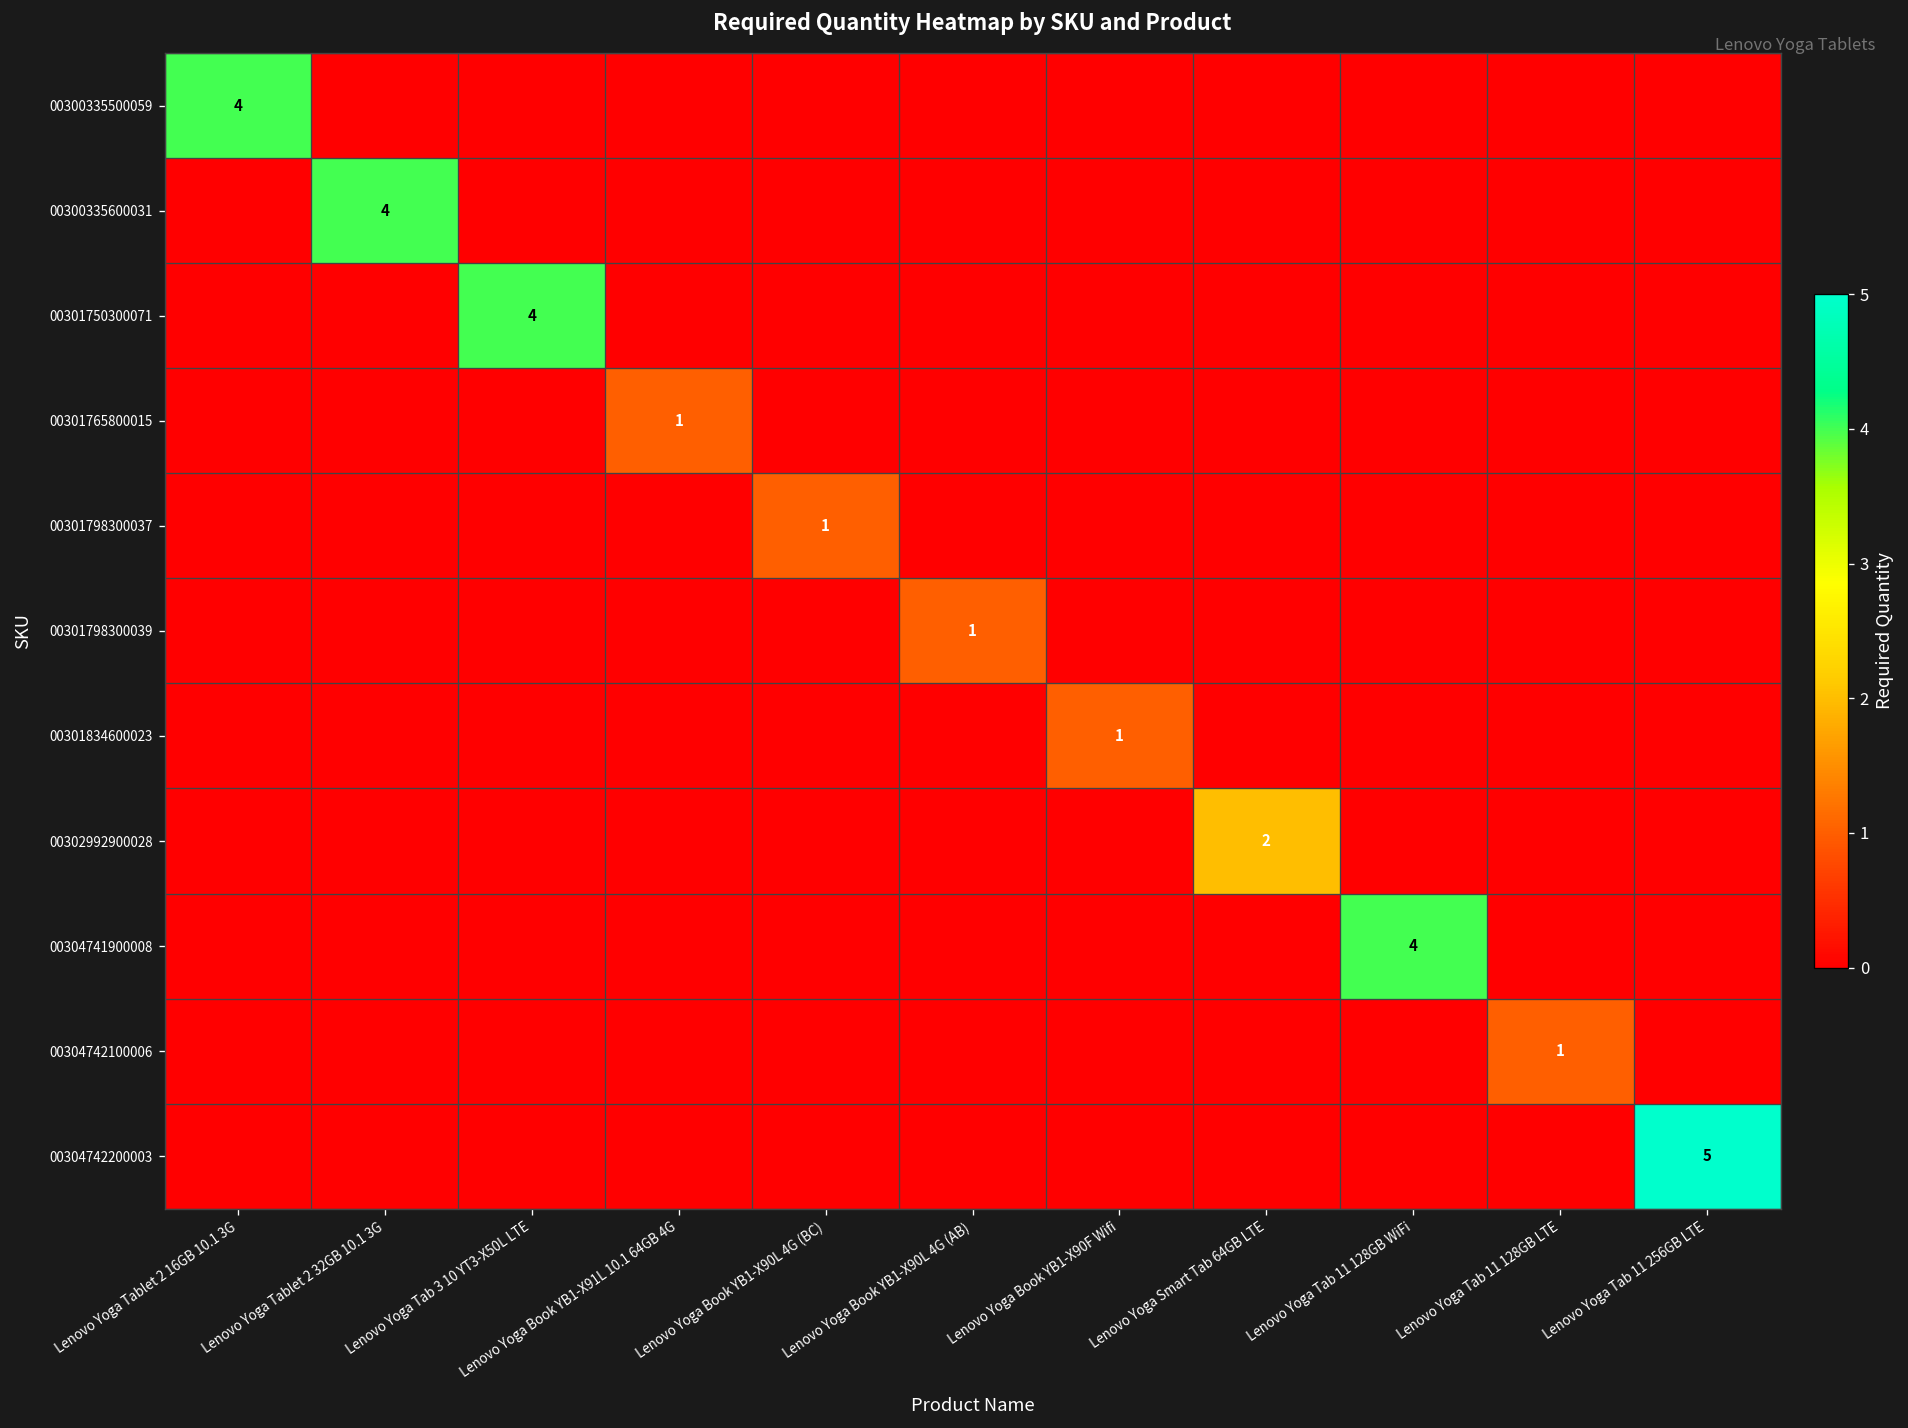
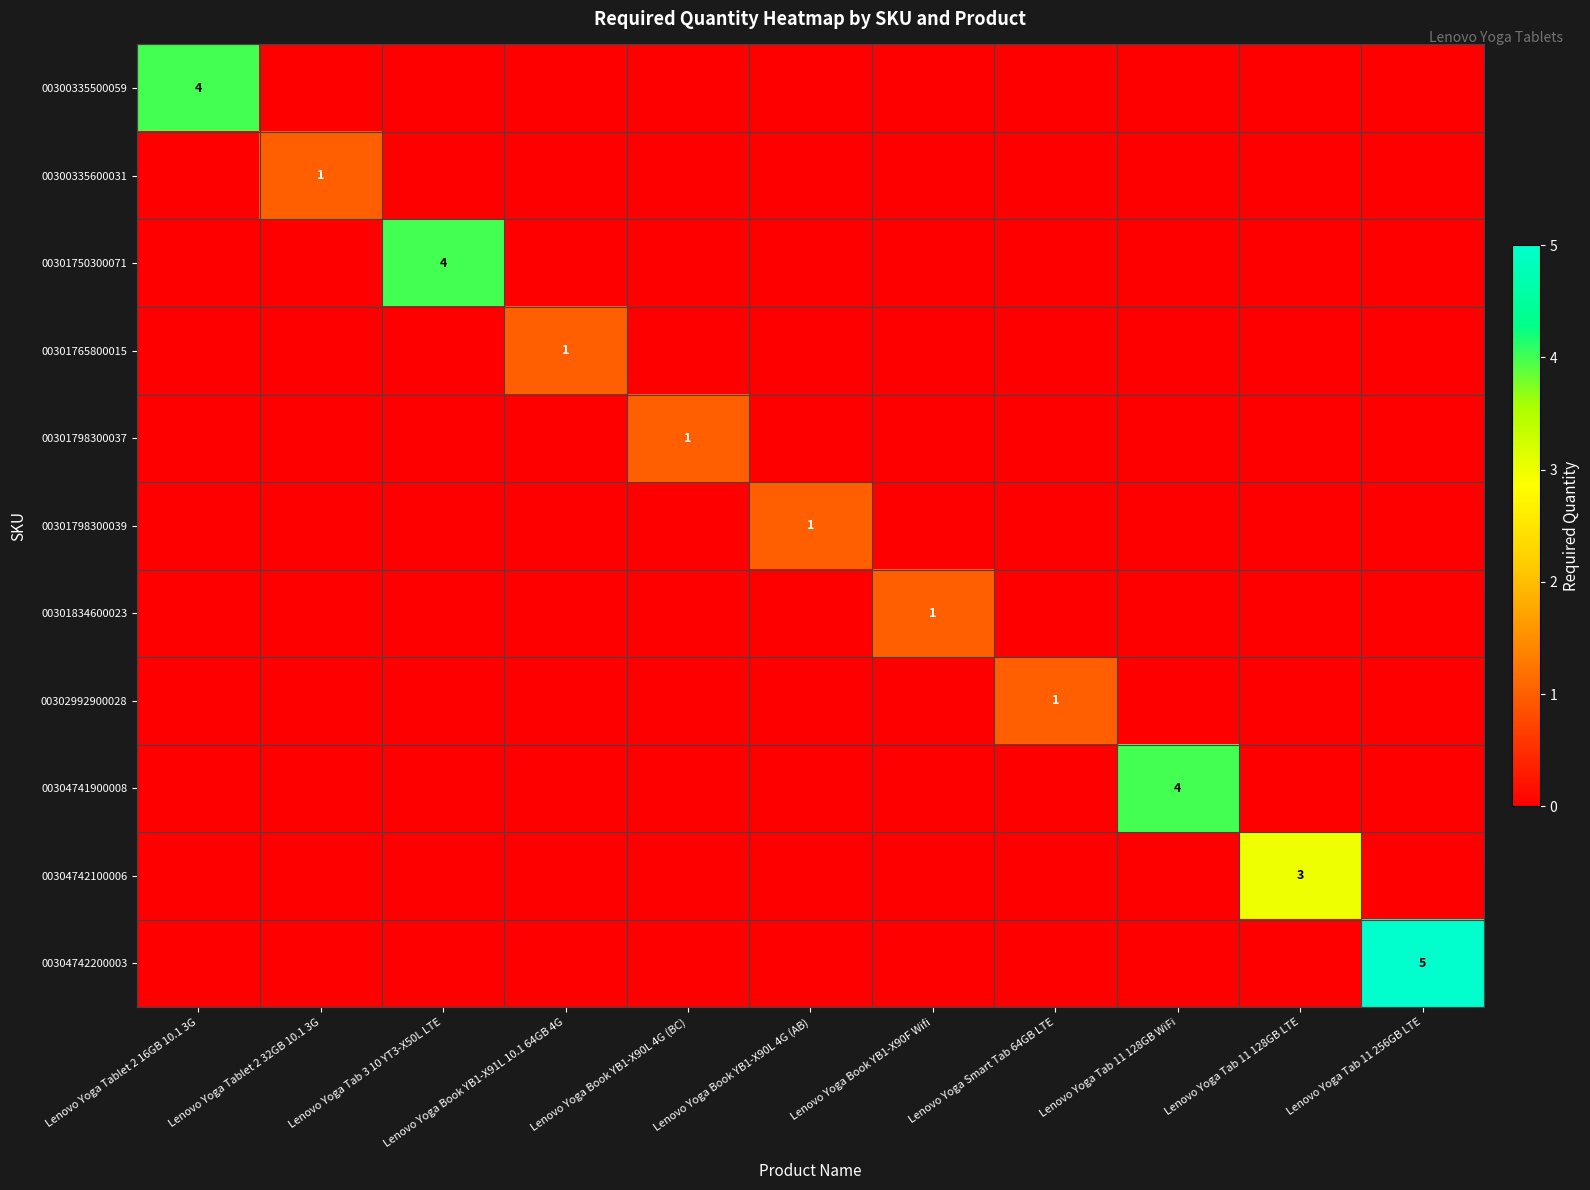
00300335600031, Lenovo Yoga Tablet 2 32GB 10.1 3G: 4 -> 1
00302992900028, Lenovo Yoga Smart Tab 64GB LTE: 2 -> 1
00304742100006, Lenovo Yoga Tab 11 128GB LTE: 1 -> 3
